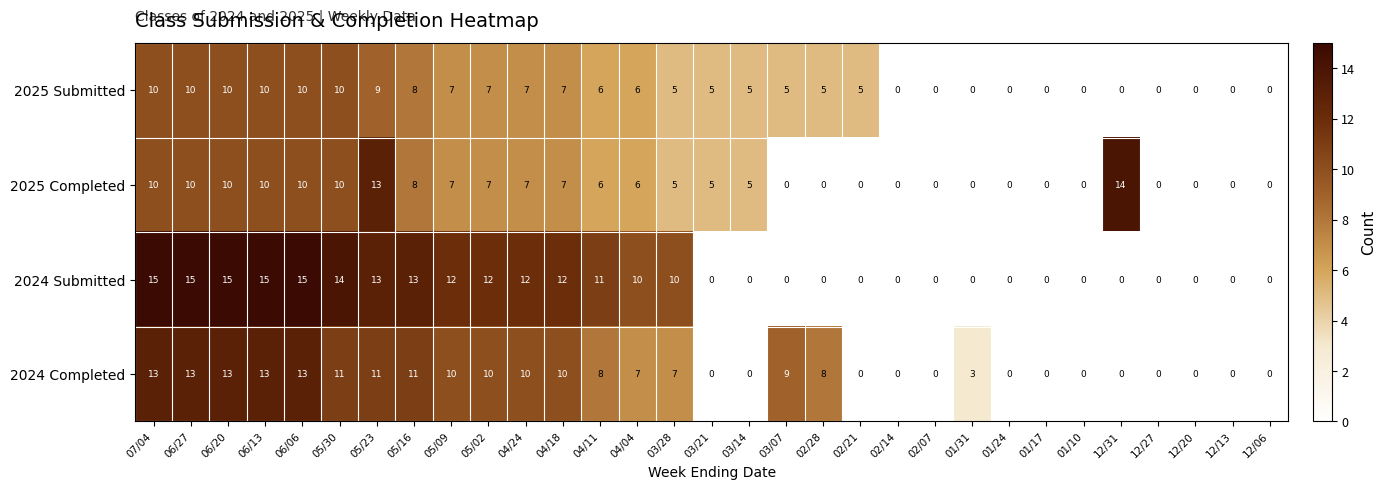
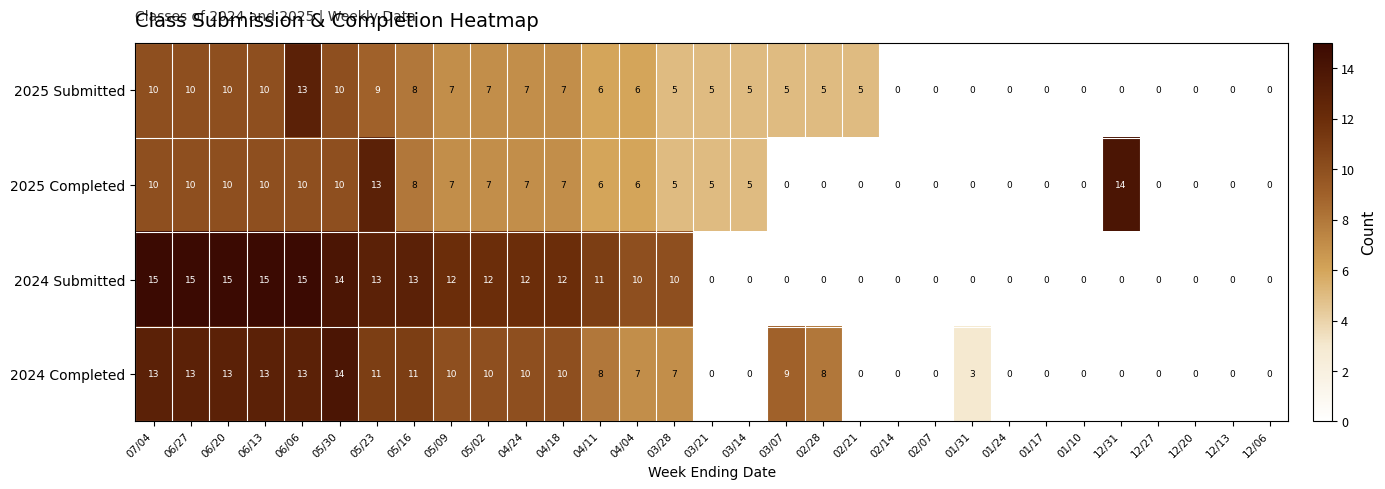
2025 Submitted, 06/06: 10 -> 13
2024 Completed, 05/30: 11 -> 14
